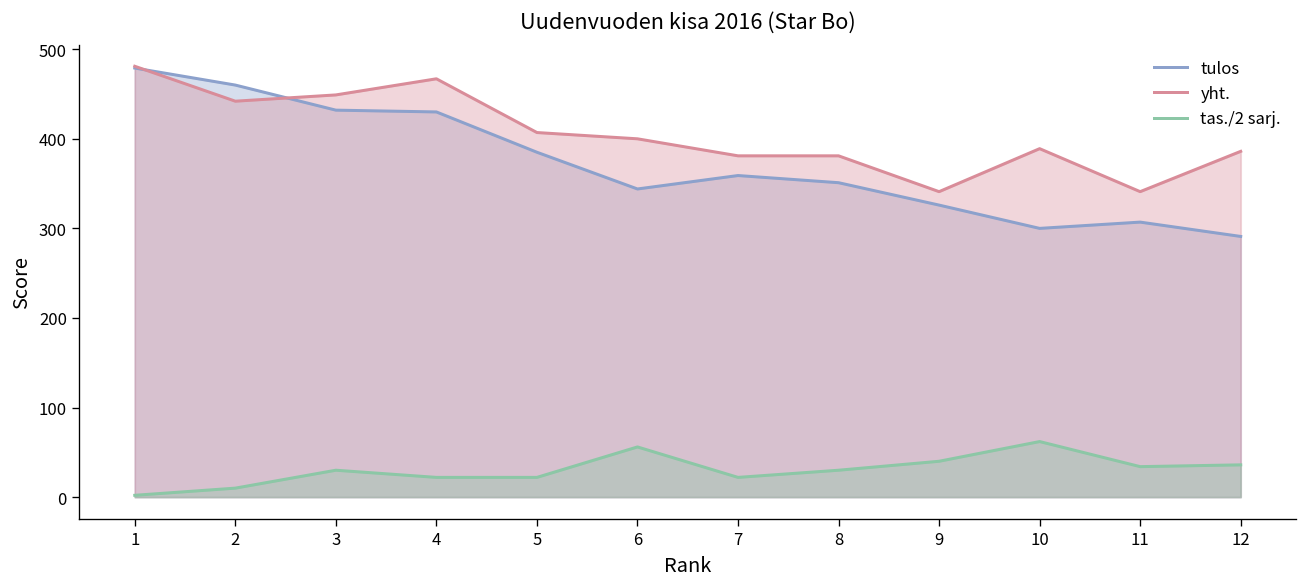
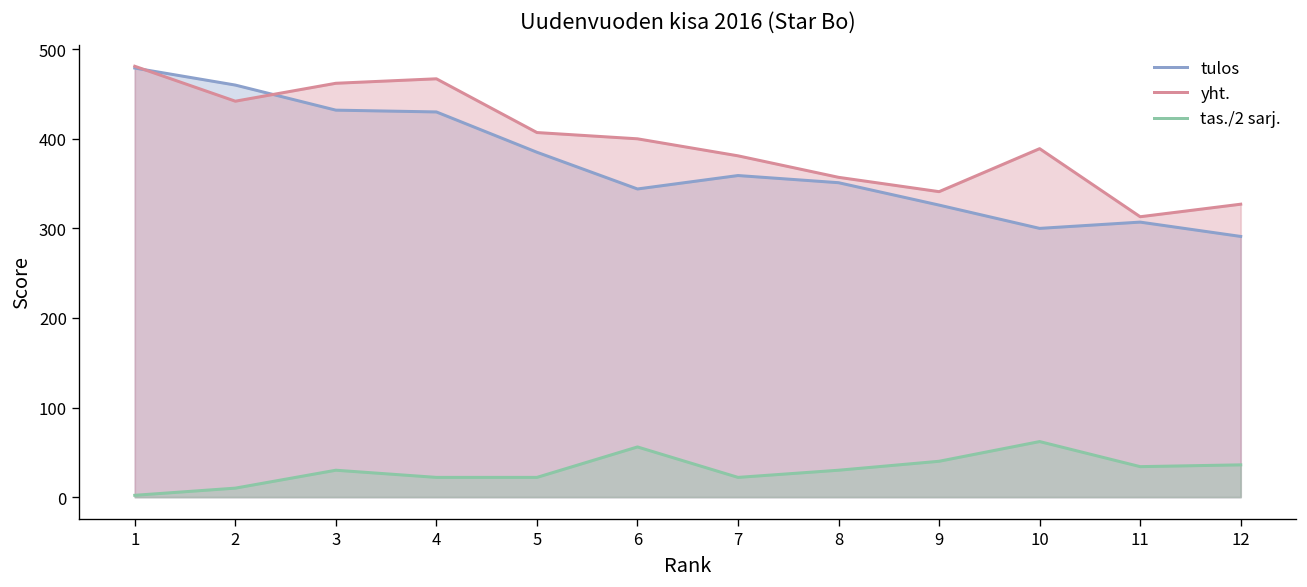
yht., 3: 450 -> 460
yht., 8: 380 -> 360
yht., 11: 340 -> 310
yht., 12: 390 -> 330
